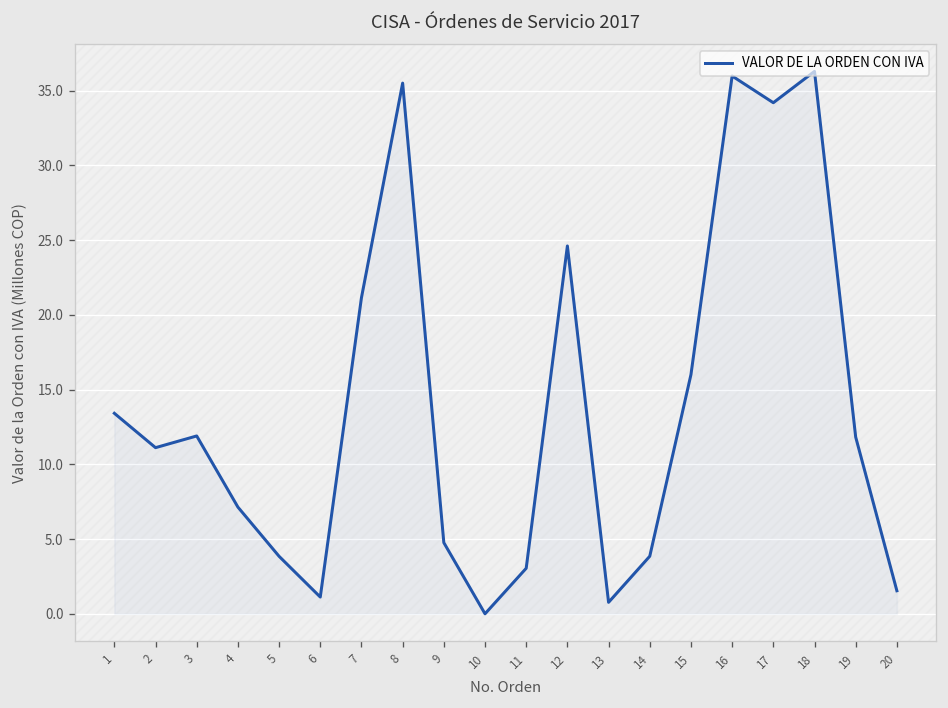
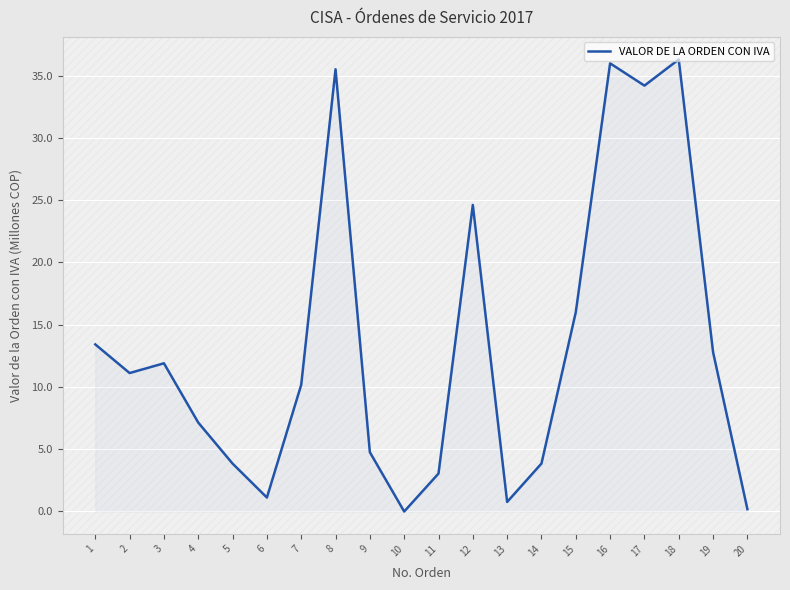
7: 21.2 -> 10.2
19: 11.8 -> 12.8
20: 1.5 -> 0.2
